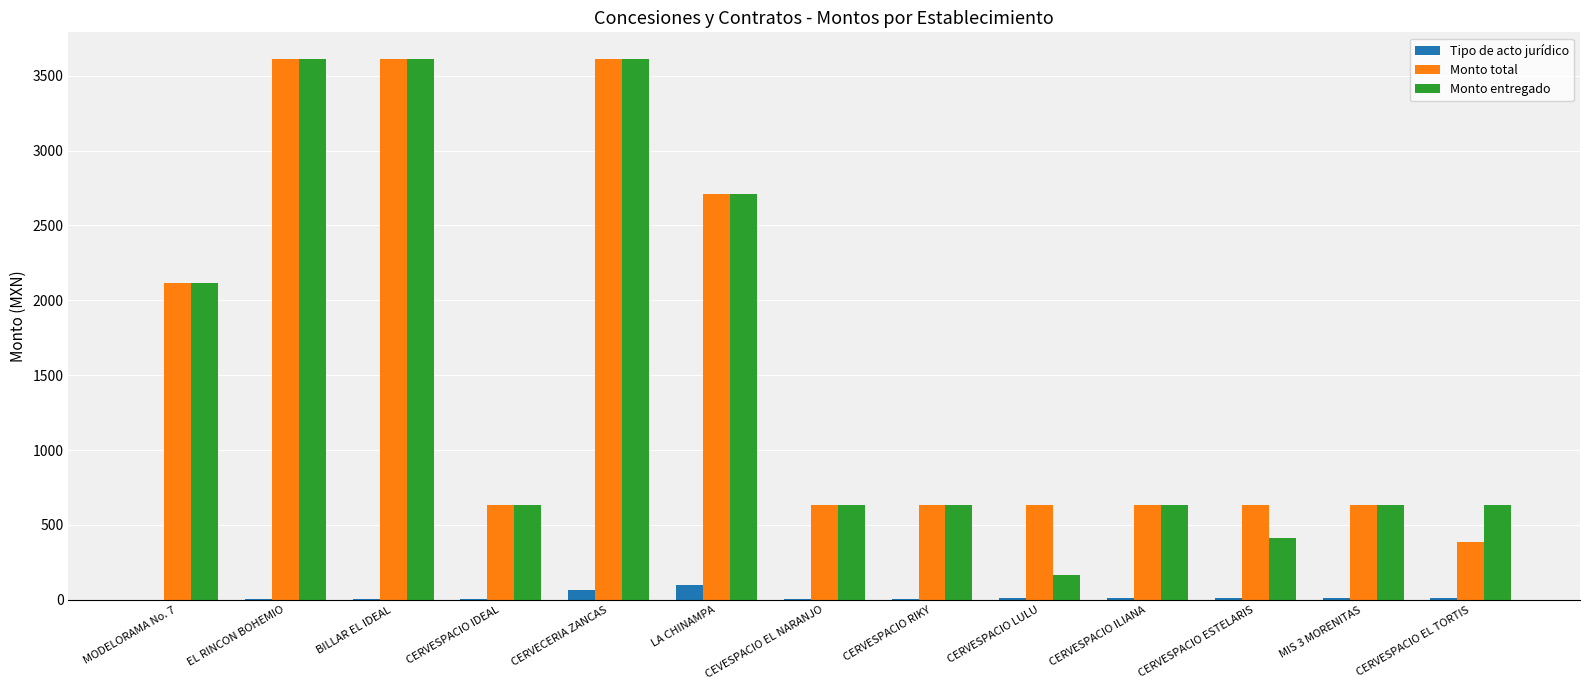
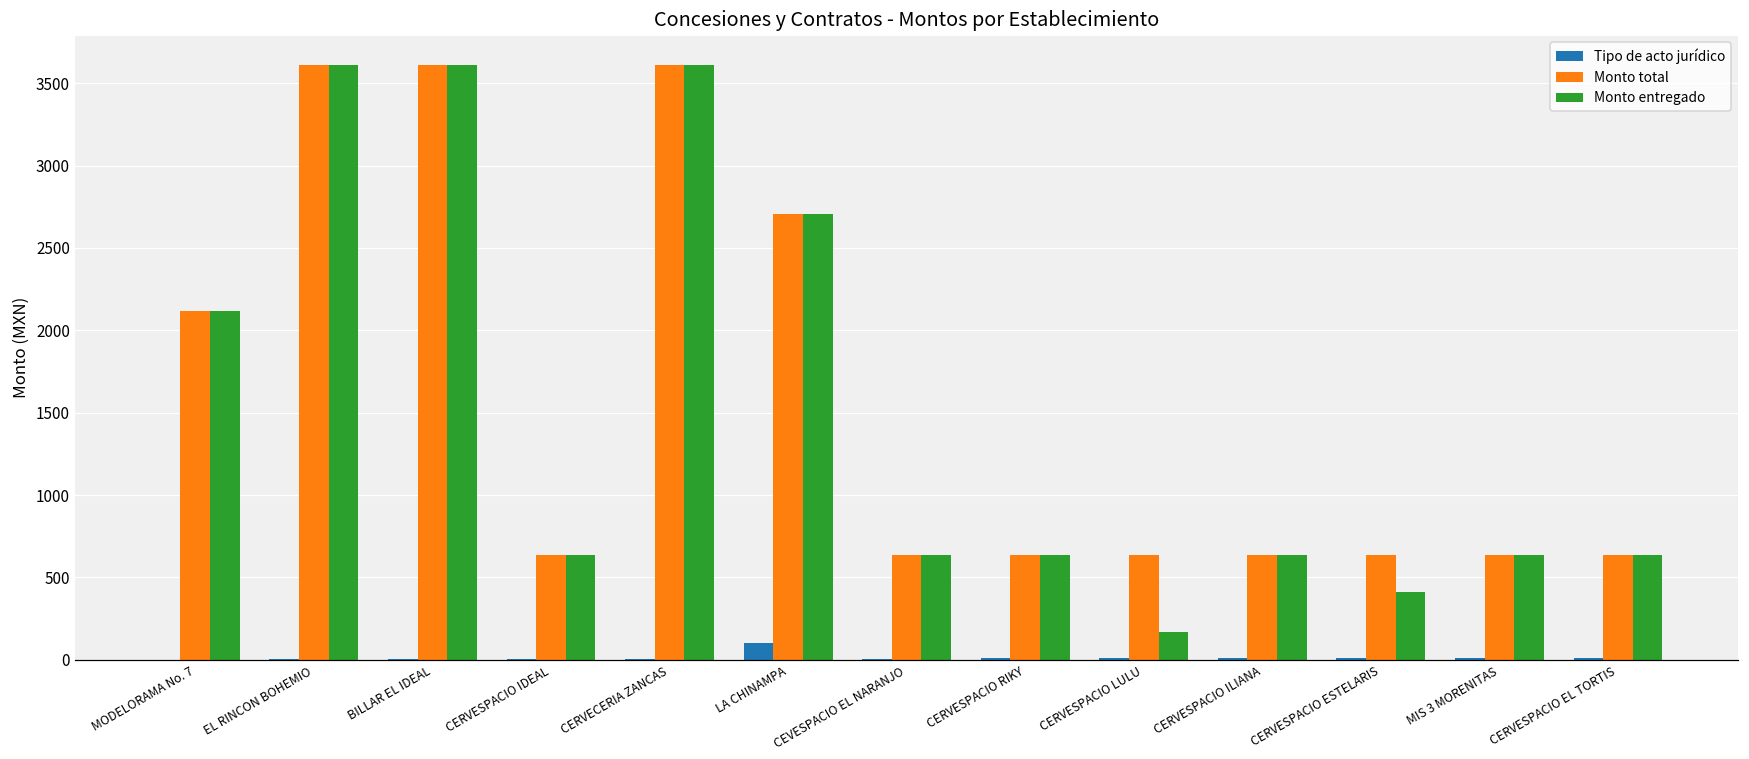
Tipo de acto jurídico, CERVECERIA ZANCAS: 60 -> 10
Monto total, CERVESPACIO EL TORTIS: 390 -> 640
